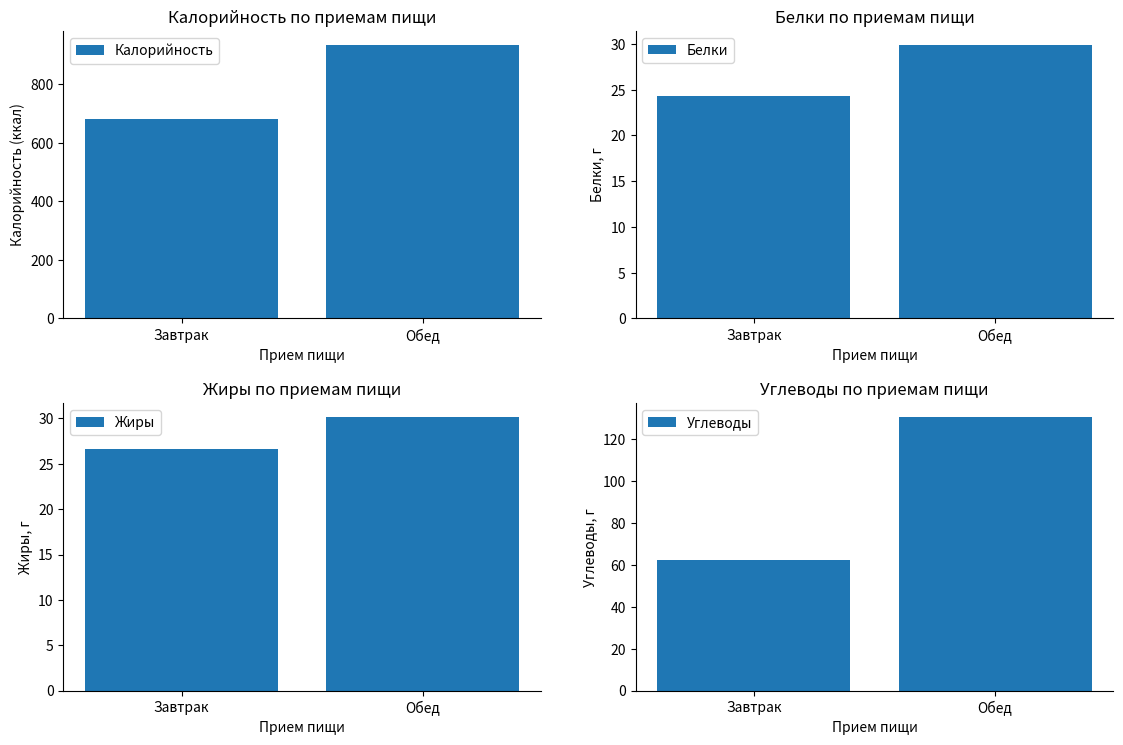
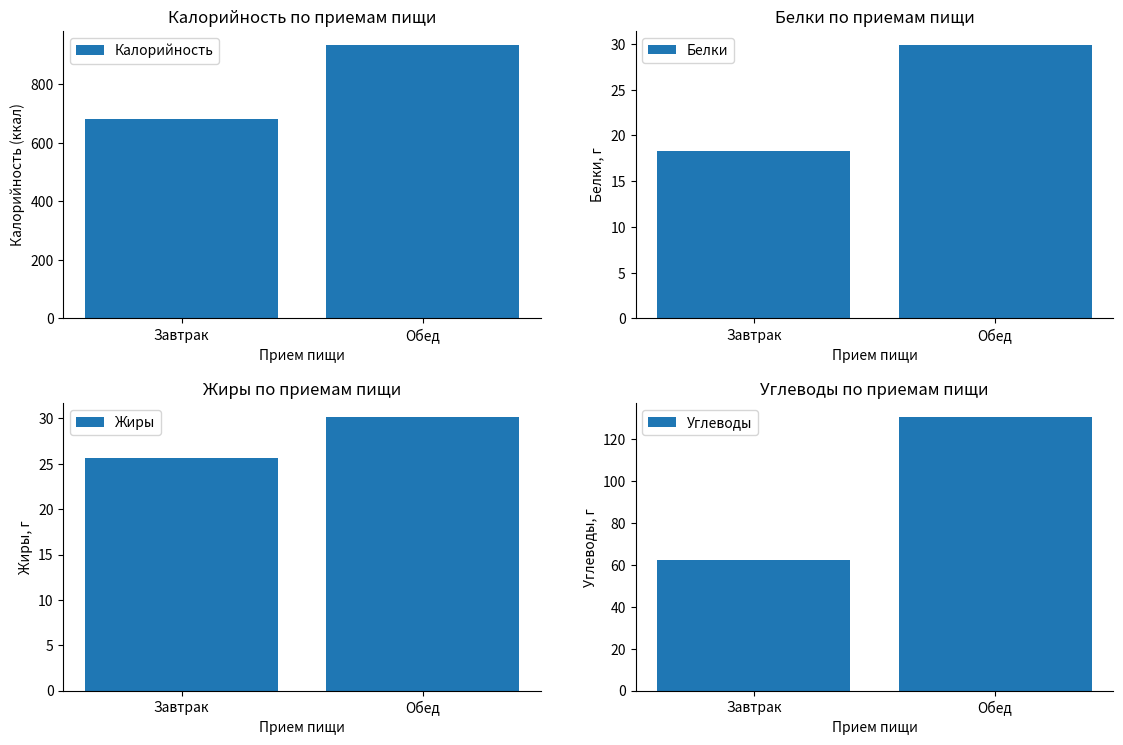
Белки по приемам пищи, Завтрак: 24 -> 18
Жиры по приемам пищи, Завтрак: 27 -> 26
